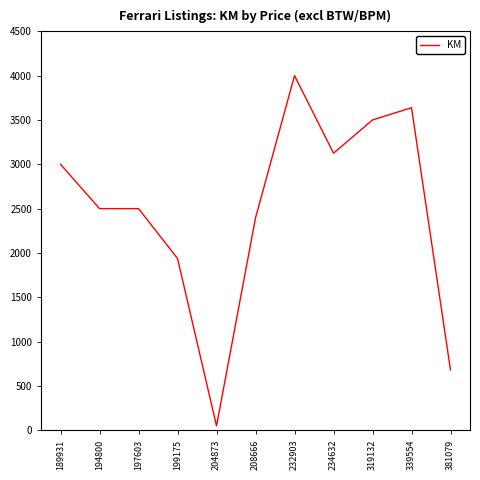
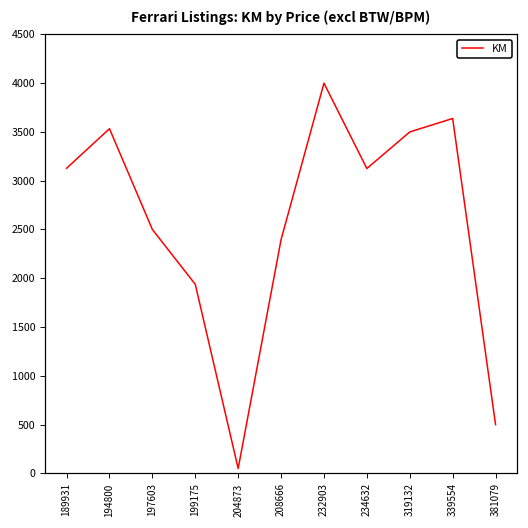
189931: 3000 -> 3100
194800: 2500 -> 3500
381079: 700 -> 500
